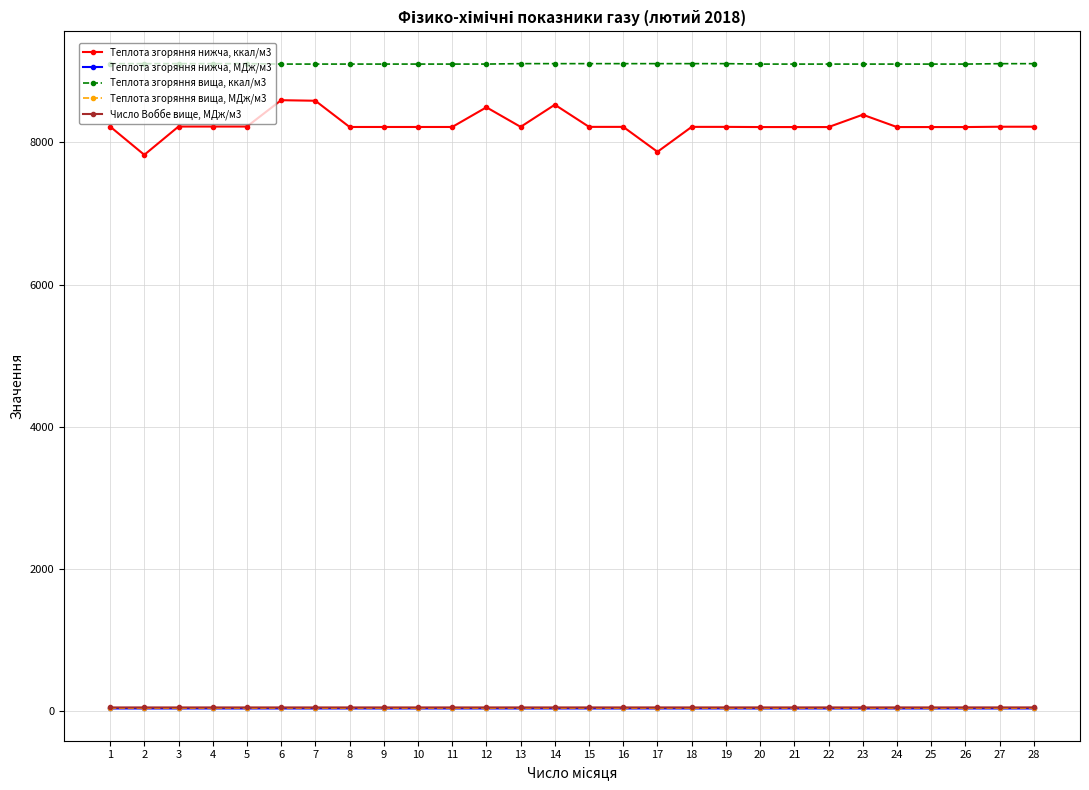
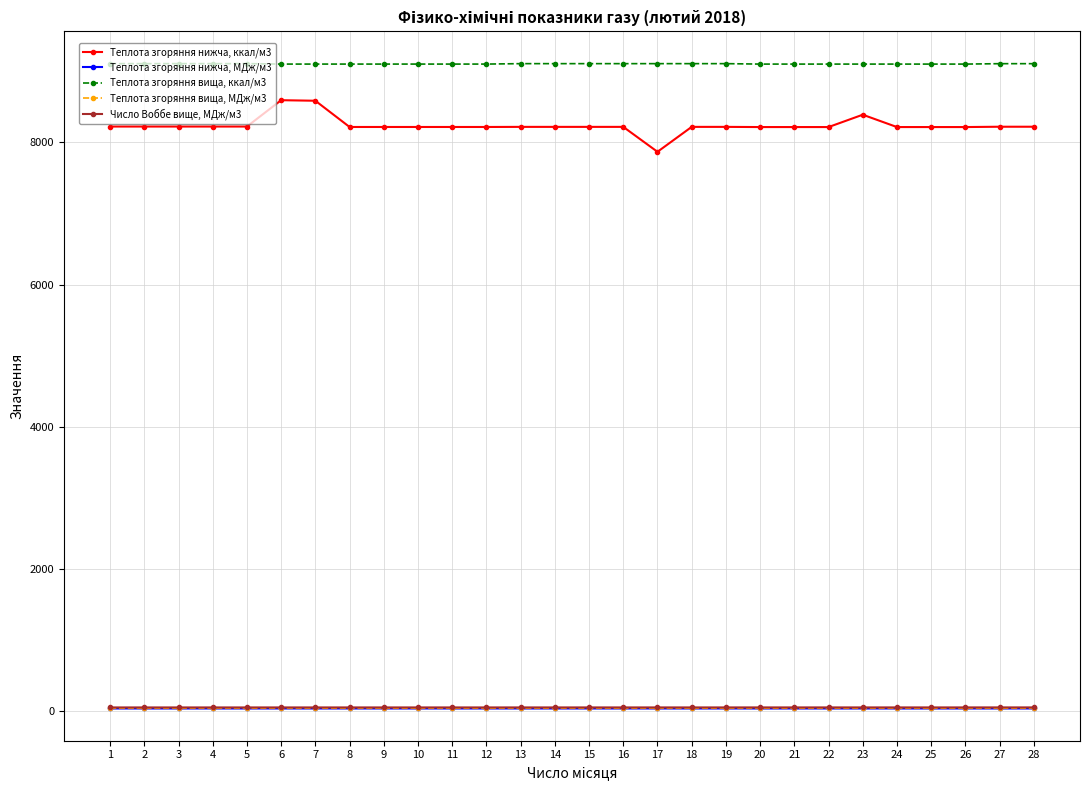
Теплота згоряння нижча, ккал/м3, 2: 7800 -> 8200
Теплота згоряння нижча, ккал/м3, 12: 8500 -> 8200
Теплота згоряння нижча, ккал/м3, 14: 8500 -> 8200
